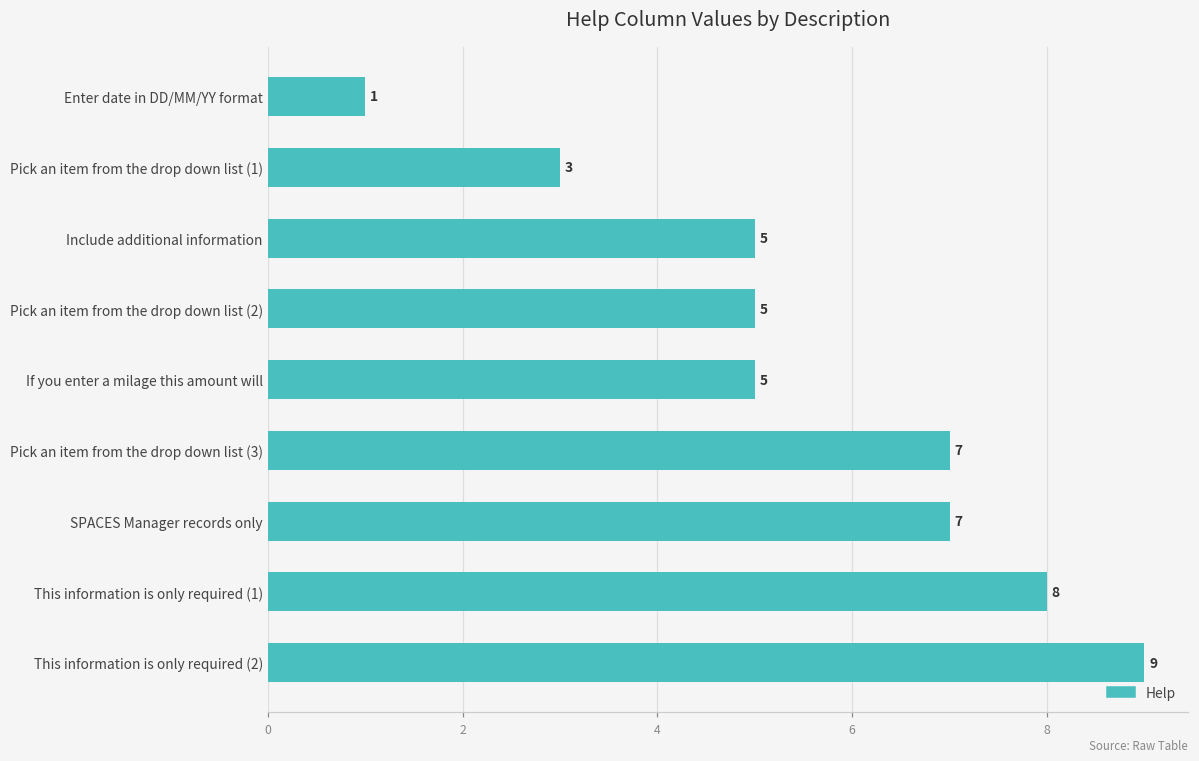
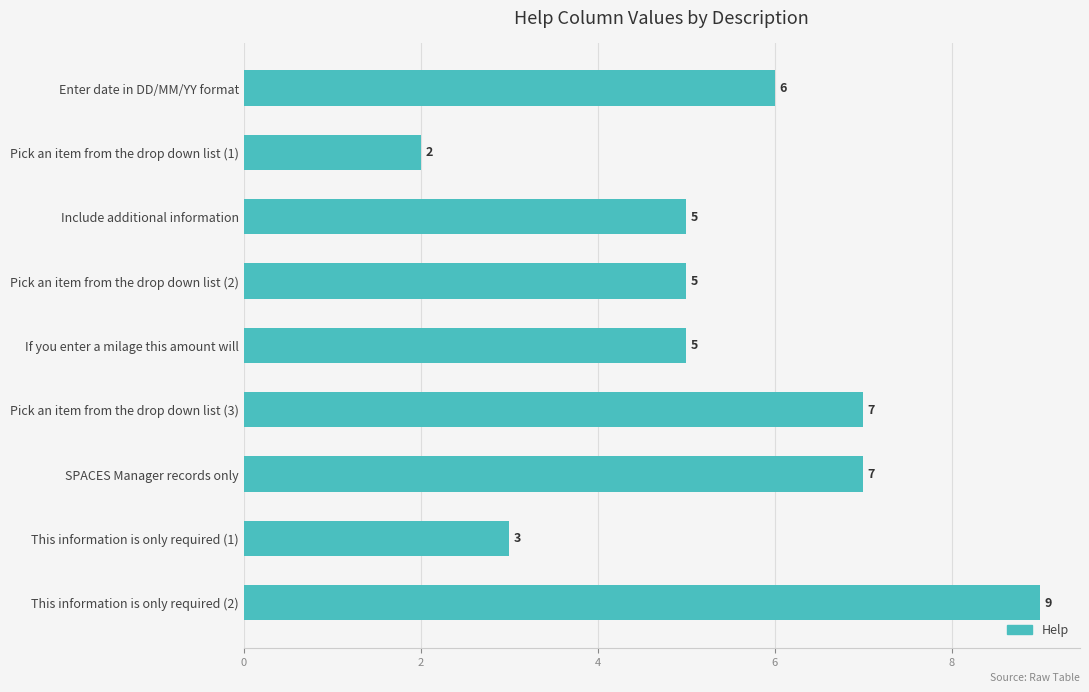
Enter date in DD/MM/YY format: 1 -> 6
Pick an item from the drop down list (1): 3 -> 2
This information is only required (1): 8 -> 3
